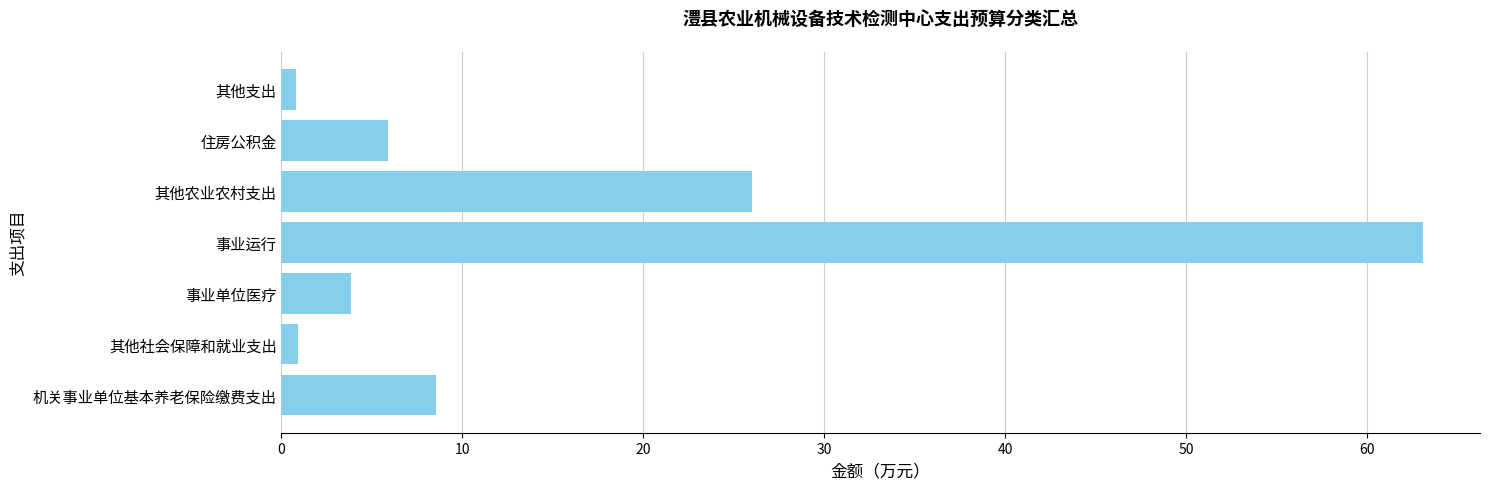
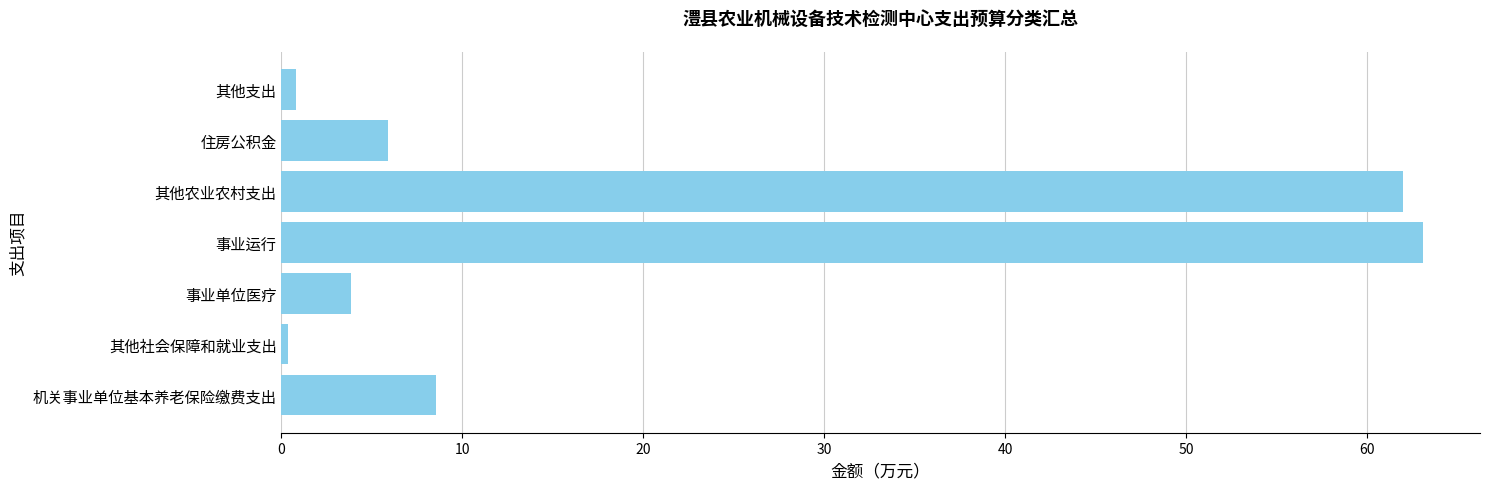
其他农业农村支出: 26 -> 62
其他社会保障和就业支出: 0.9 -> 0.4
